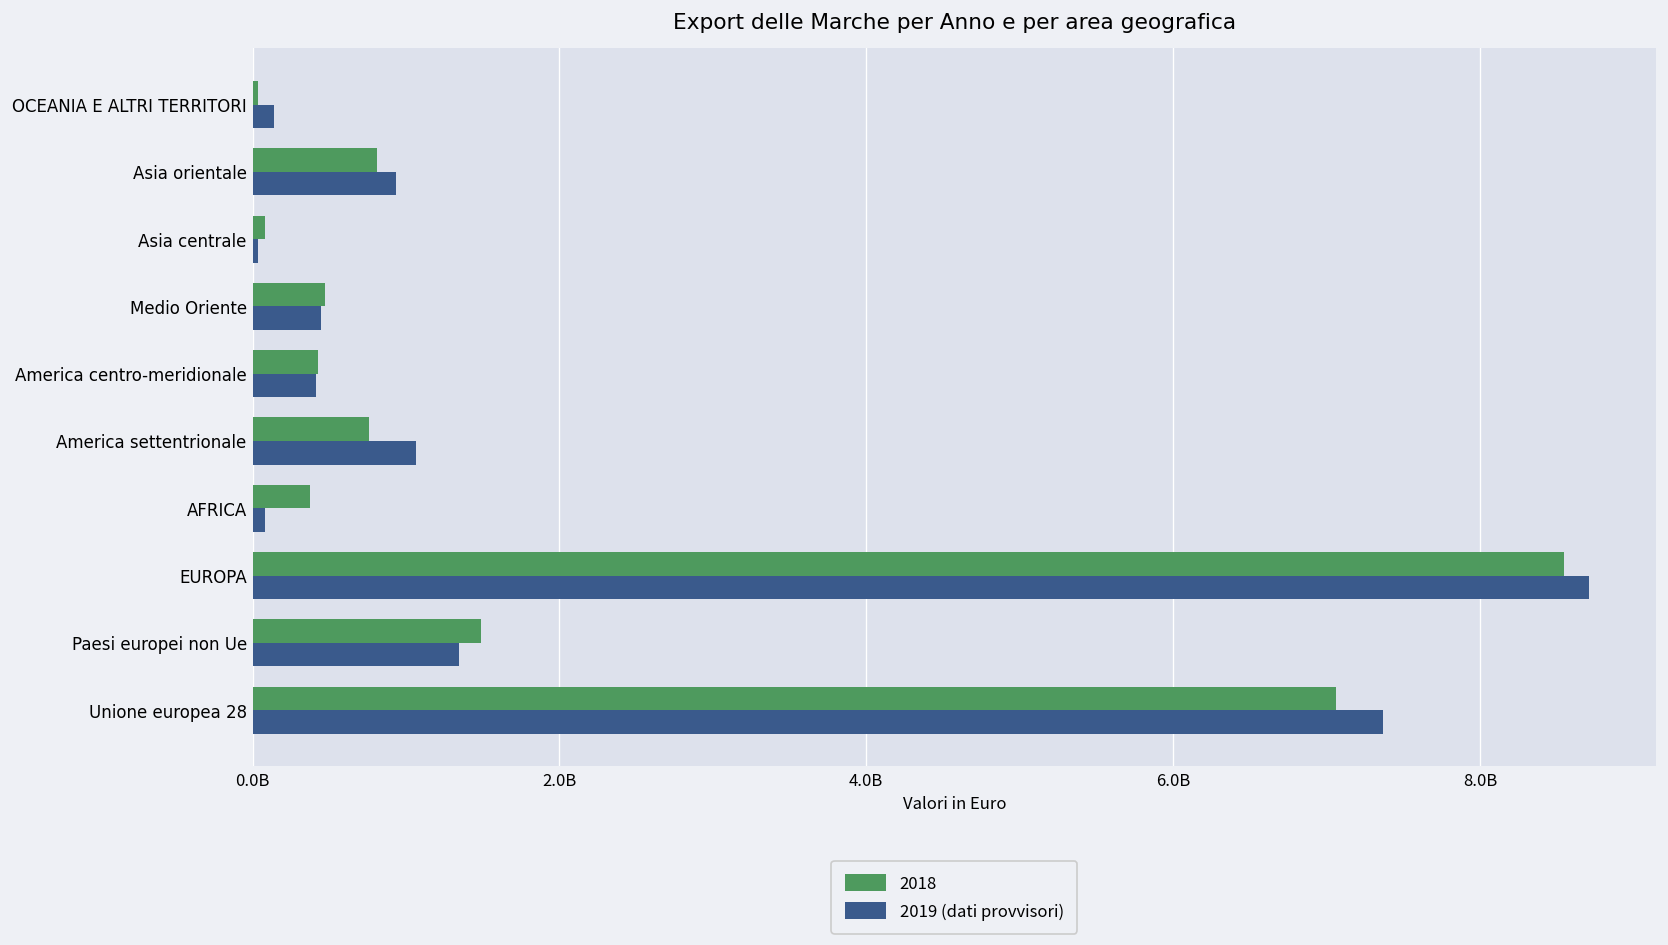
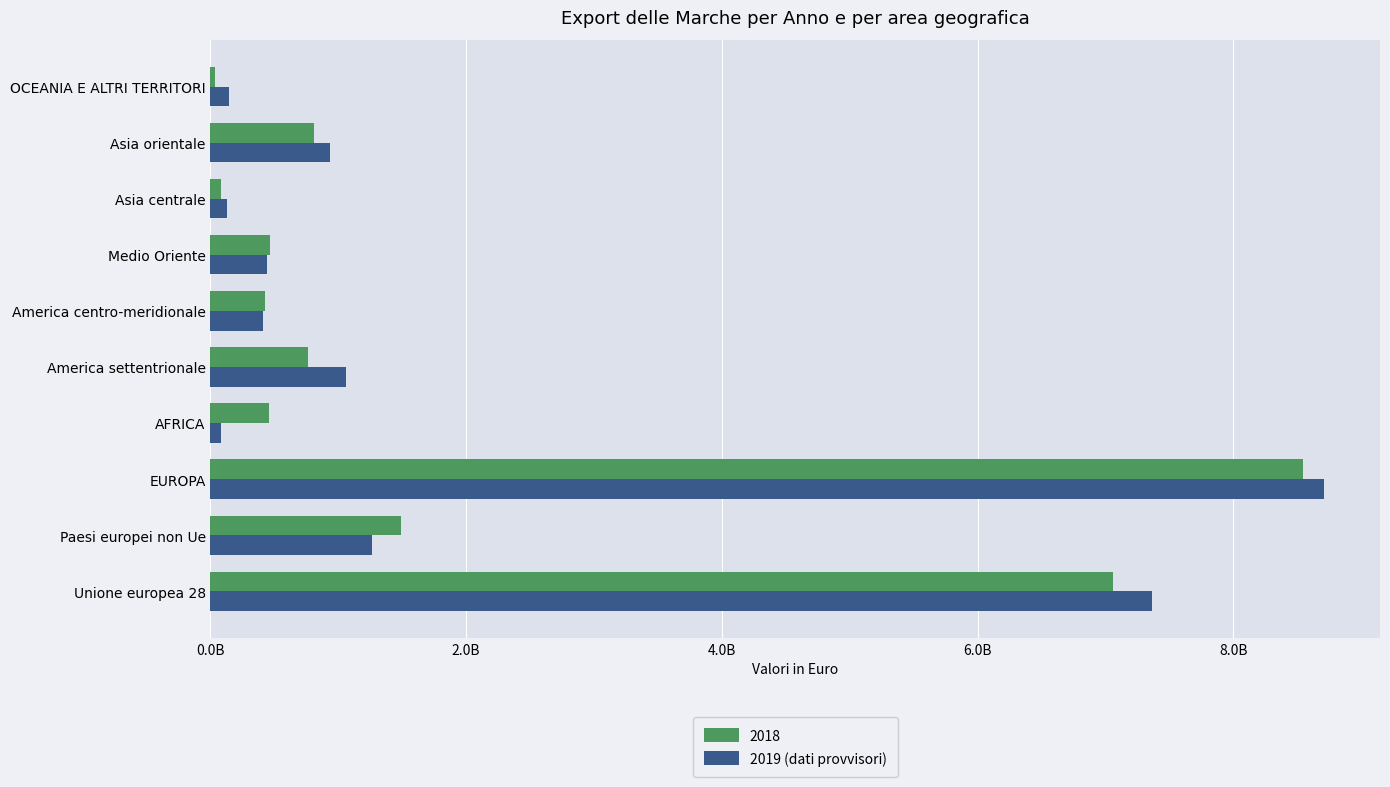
2019 (dati provvisori), Asia centrale: 40000000 -> 130000000
2018, AFRICA: 370000000 -> 450000000
2019 (dati provvisori), Paesi europei non Ue: 1340000000 -> 1270000000
